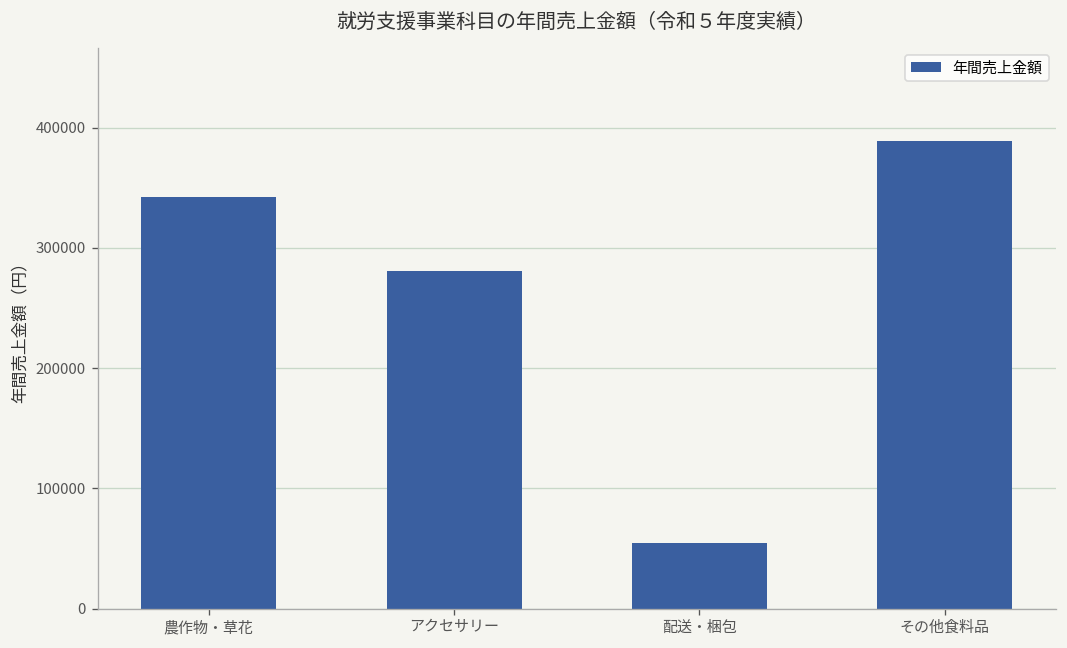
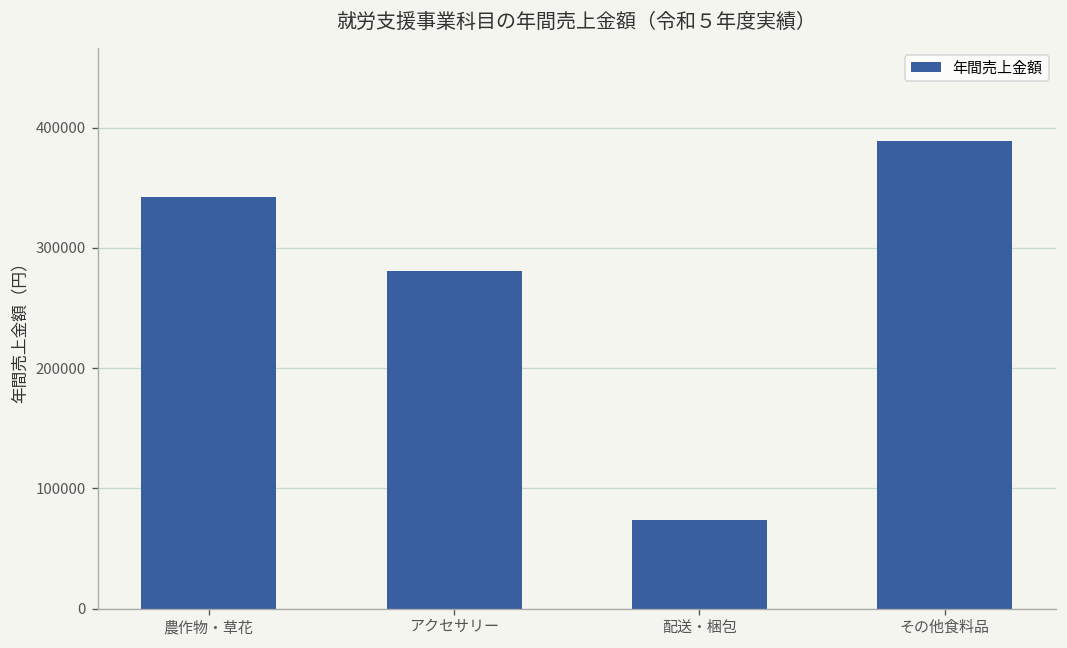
配送・梱包: 55000 -> 74000
